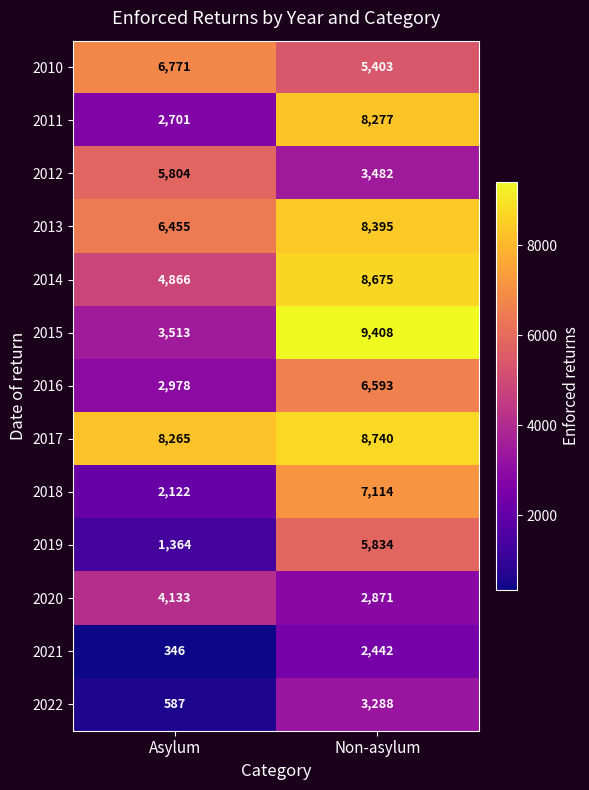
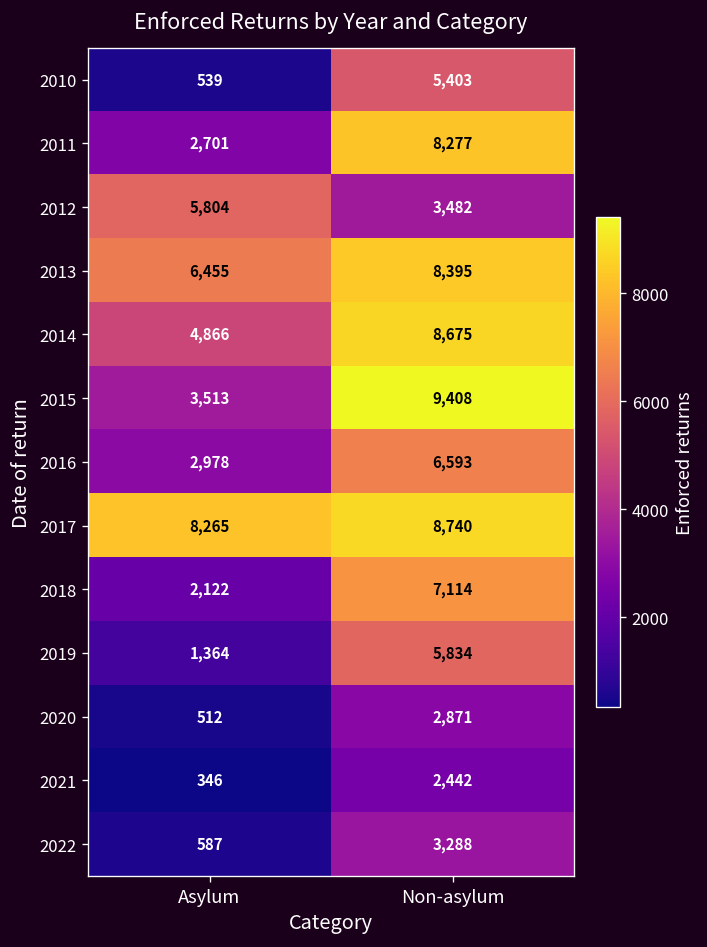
2010, Asylum: 6,771 -> 539
2020, Asylum: 4,133 -> 512
